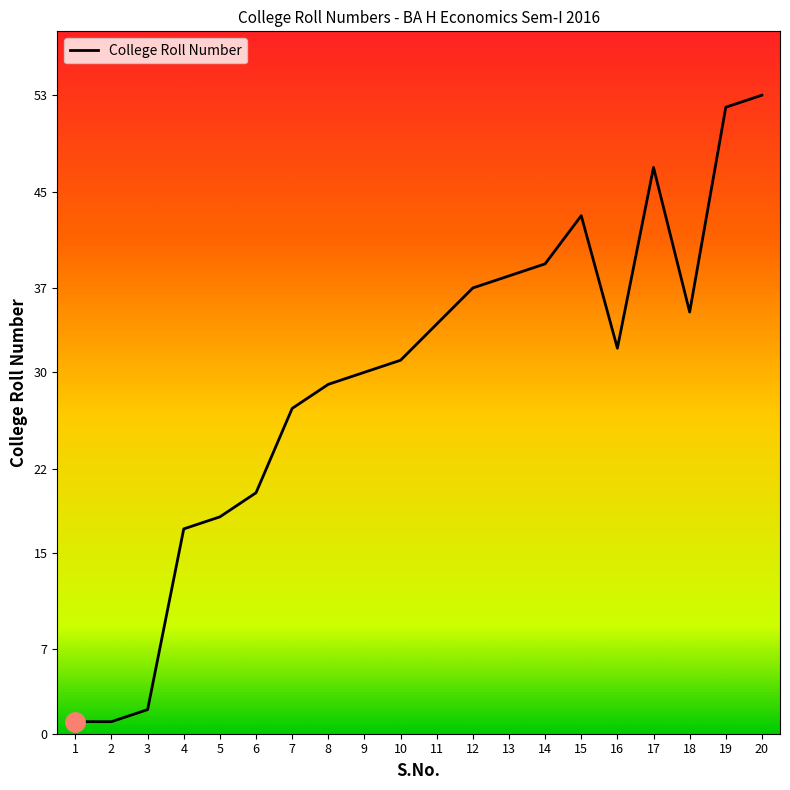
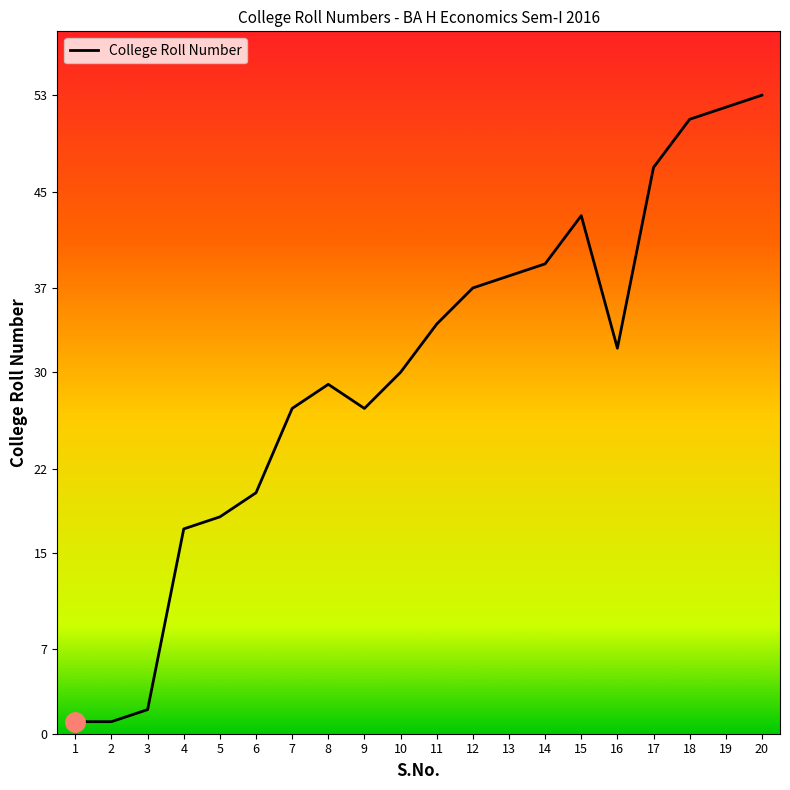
College Roll Number, 9: 30 -> 27
College Roll Number, 10: 31 -> 30
College Roll Number, 18: 35 -> 51
